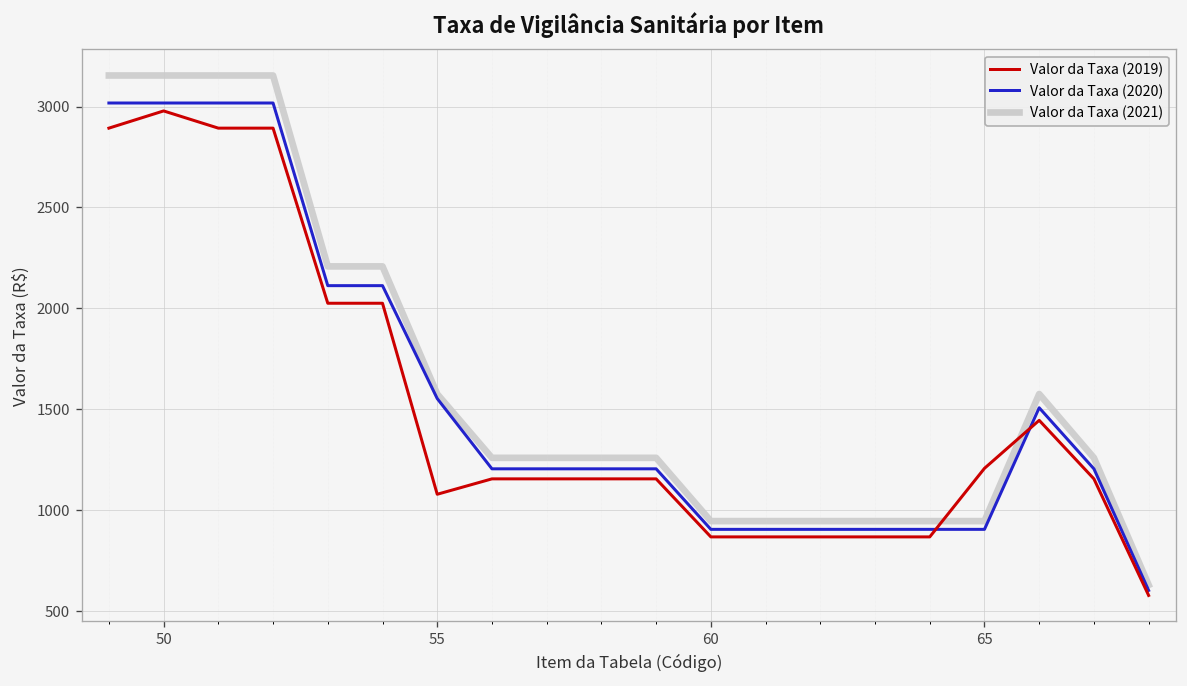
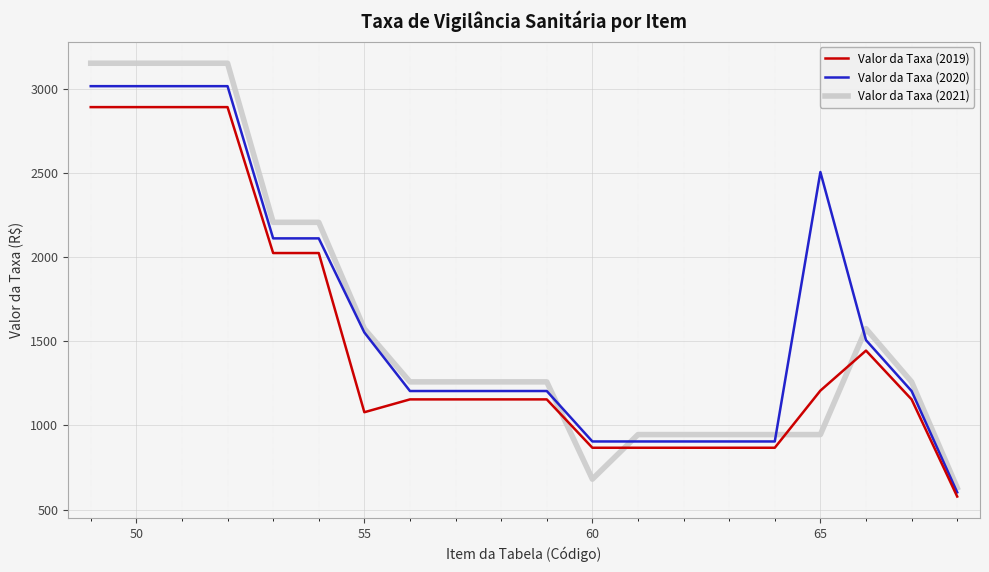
Valor da Taxa (2019), 50: 2980 -> 2890
Valor da Taxa (2021), 60: 950 -> 680
Valor da Taxa (2020), 65: 910 -> 2510
